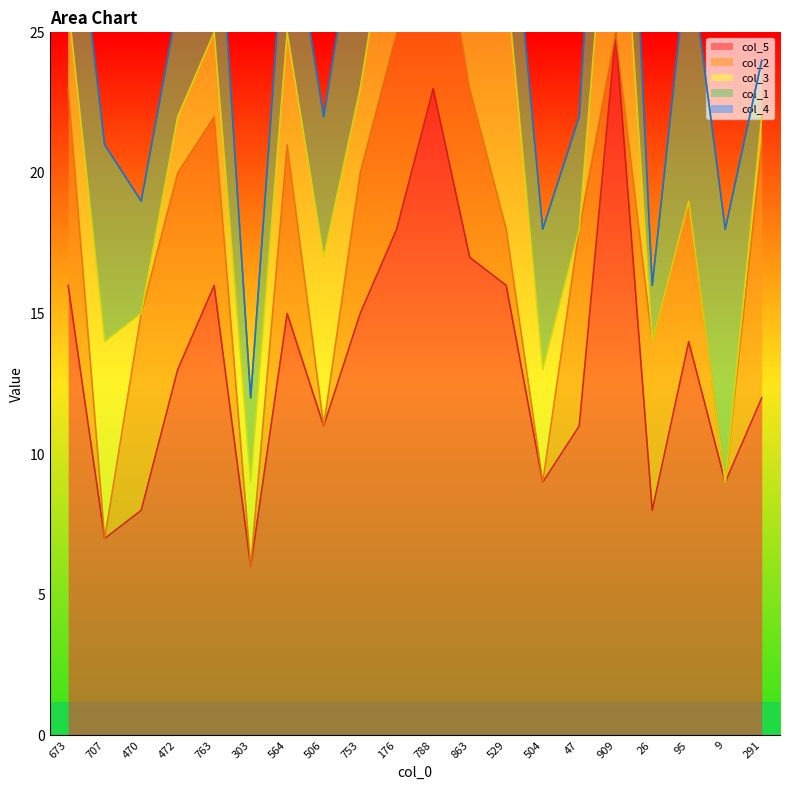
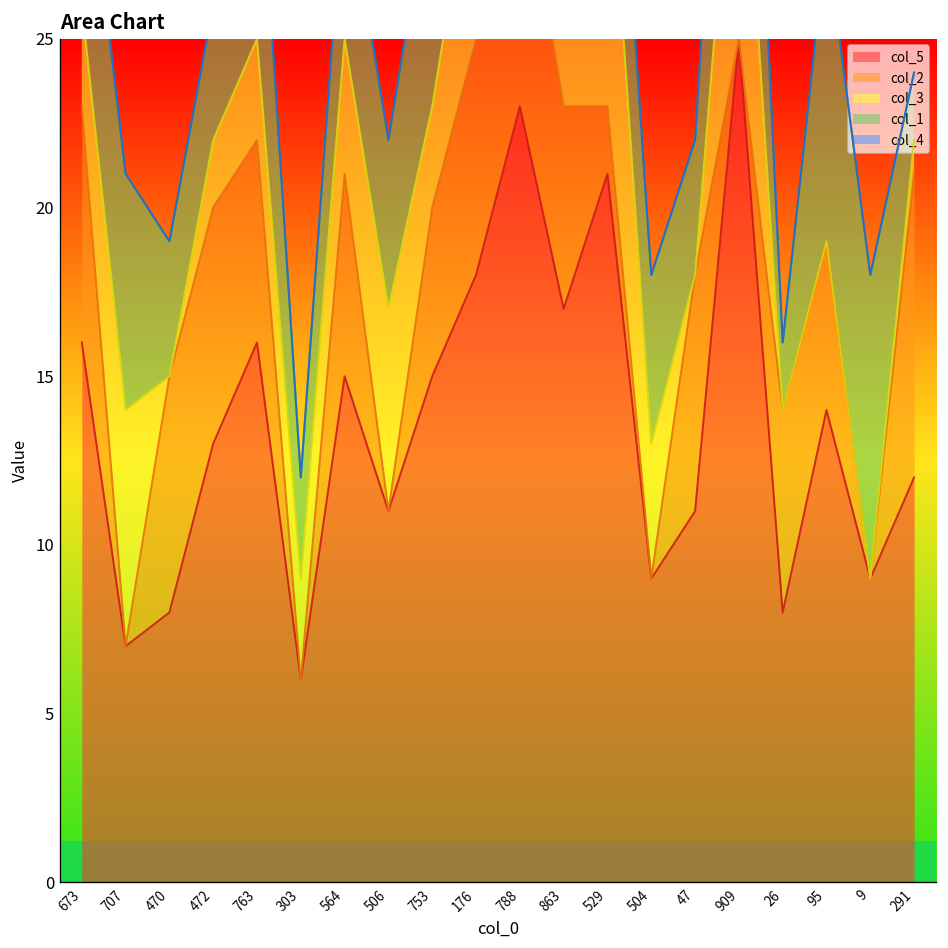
col_5, 529: 16 -> 21
